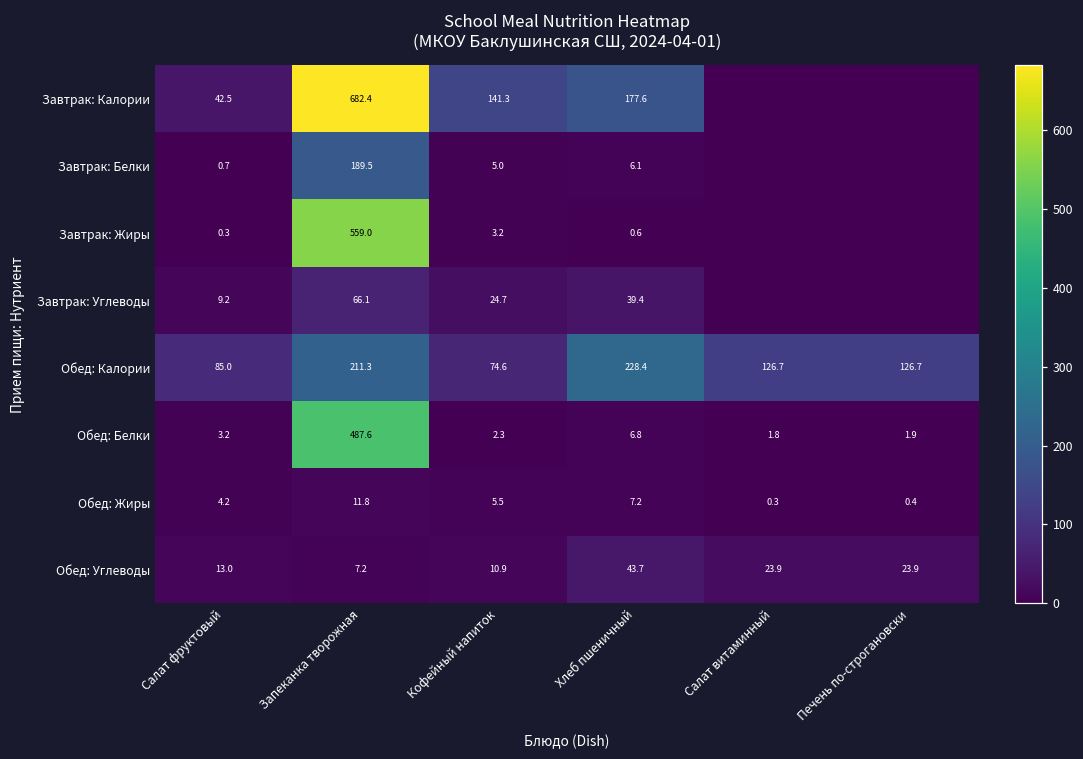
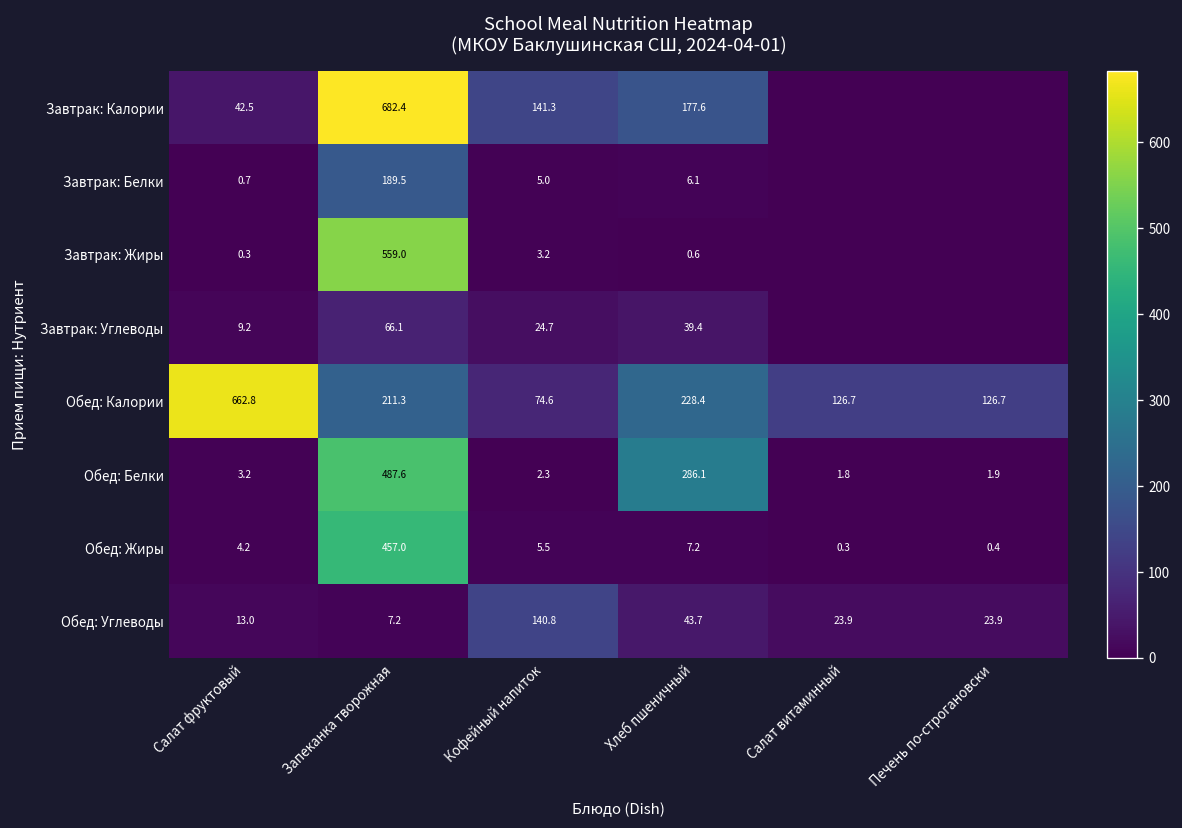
Обед: Калории, Салат фруктовый: 85.0 -> 662.8
Обед: Белки, Хлеб пшеничный: 6.8 -> 286.1
Обед: Жиры, Запеканка творожная: 11.8 -> 457.0
Обед: Углеводы, Кофейный напиток: 10.9 -> 140.8
